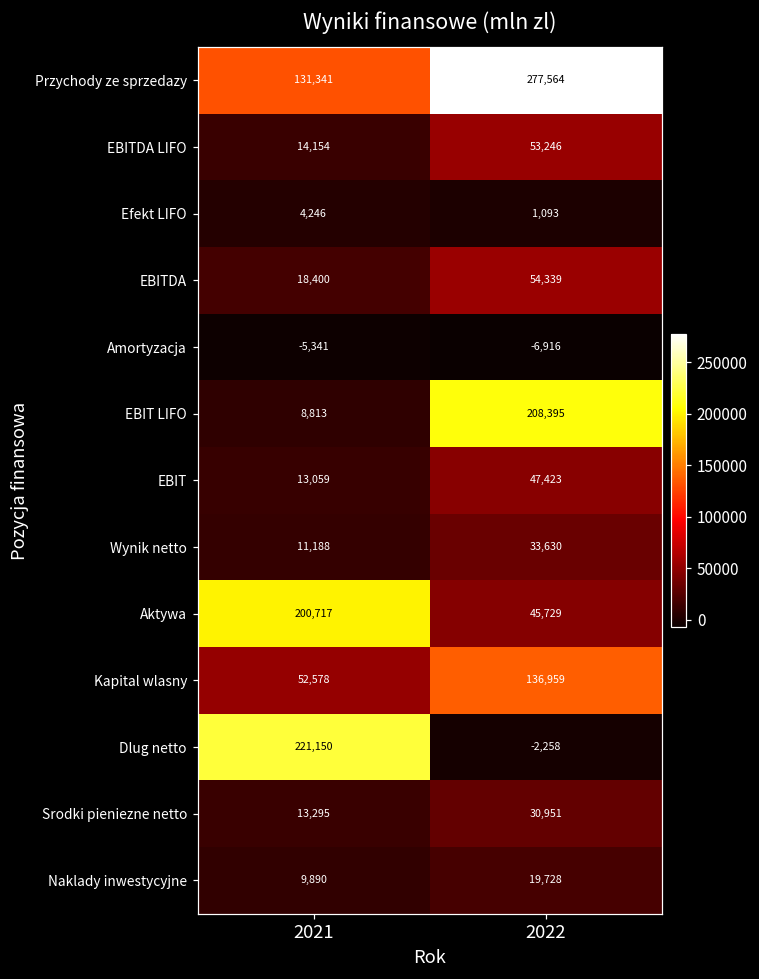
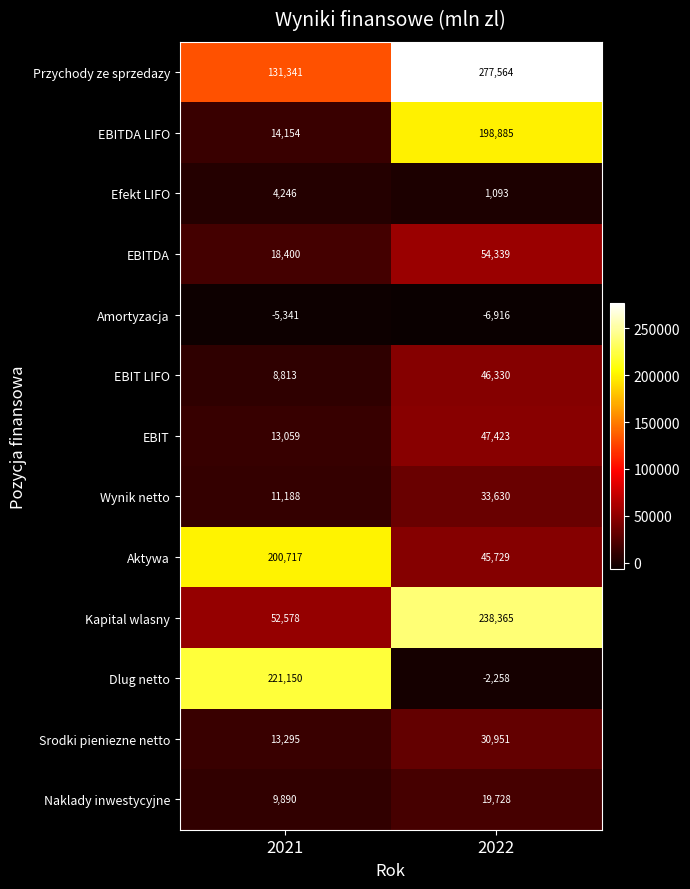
EBITDA LIFO, 2022: 53,246 -> 198,885
EBIT LIFO, 2022: 208,395 -> 46,330
Kapital wlasny, 2022: 136,959 -> 238,365
